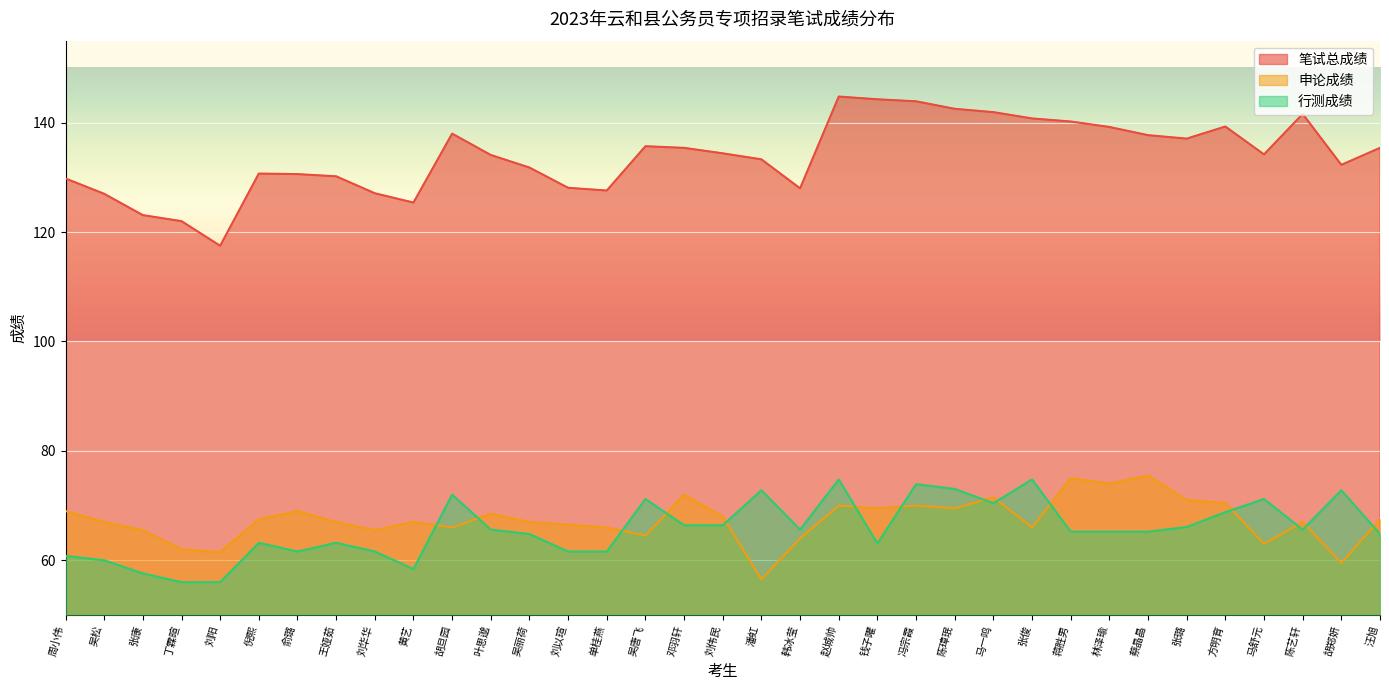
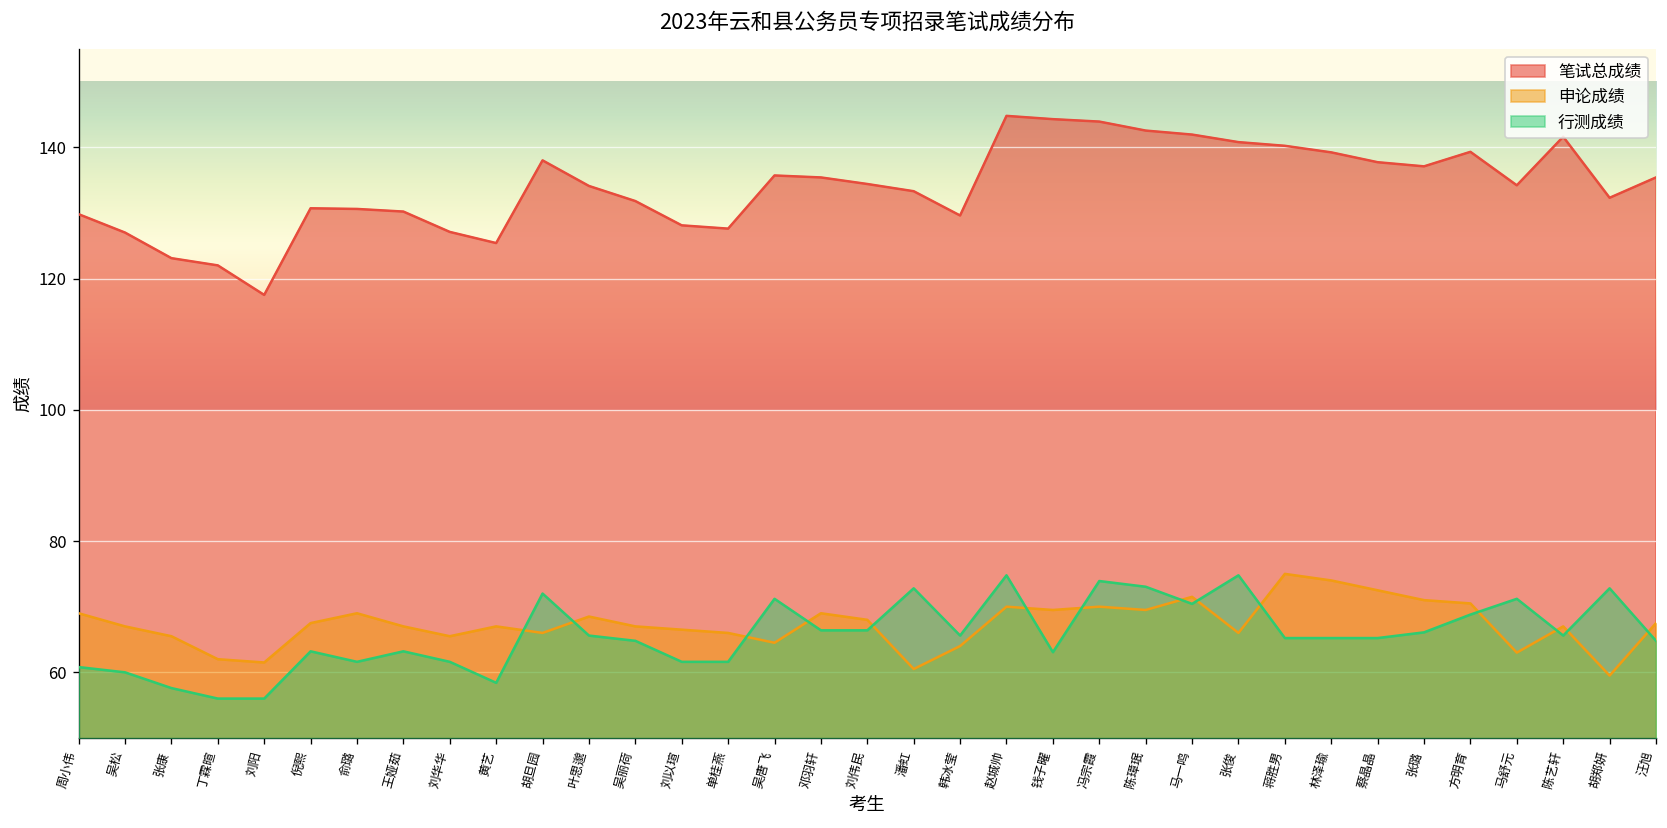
申论成绩, 邓羽轩: 72 -> 69
申论成绩, 潘虹: 57 -> 61
笔试总成绩, 韩冰莹: 128 -> 130
申论成绩, 蔡晶晶: 76 -> 73
